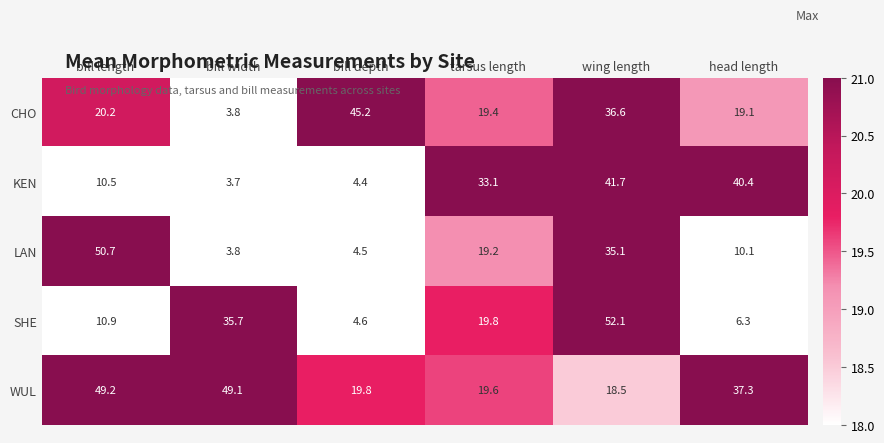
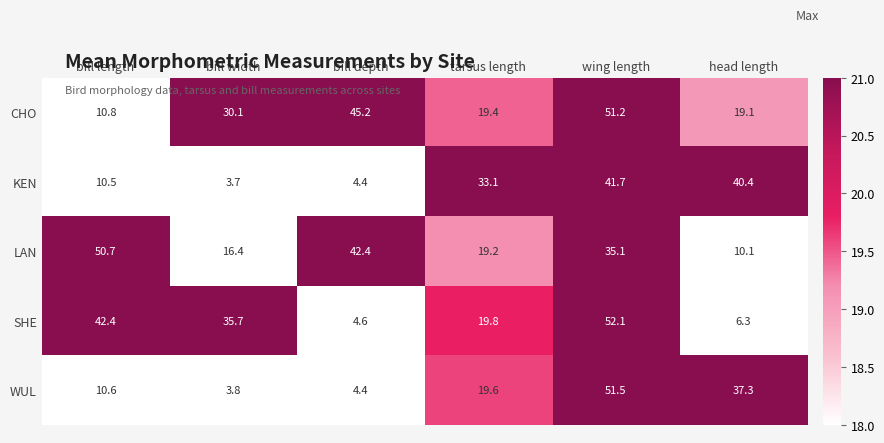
CHO, bill length: 20.2 -> 10.8
CHO, bill width: 3.8 -> 30.1
CHO, wing length: 36.6 -> 51.2
LAN, bill width: 3.8 -> 16.4
LAN, bill depth: 4.5 -> 42.4
SHE, bill length: 10.9 -> 42.4
WUL, bill length: 49.2 -> 10.6
WUL, bill width: 49.1 -> 3.8
WUL, bill depth: 19.8 -> 4.4
WUL, wing length: 18.5 -> 51.5
